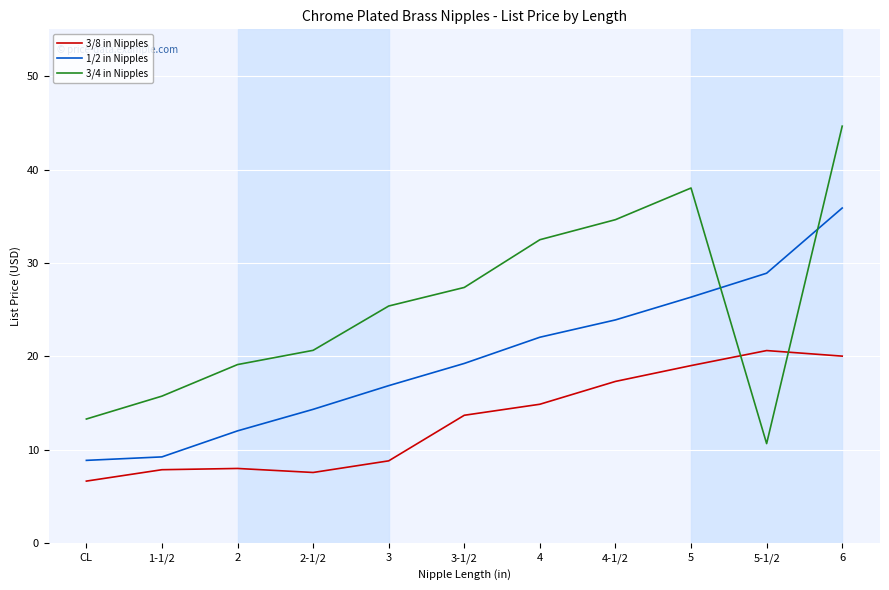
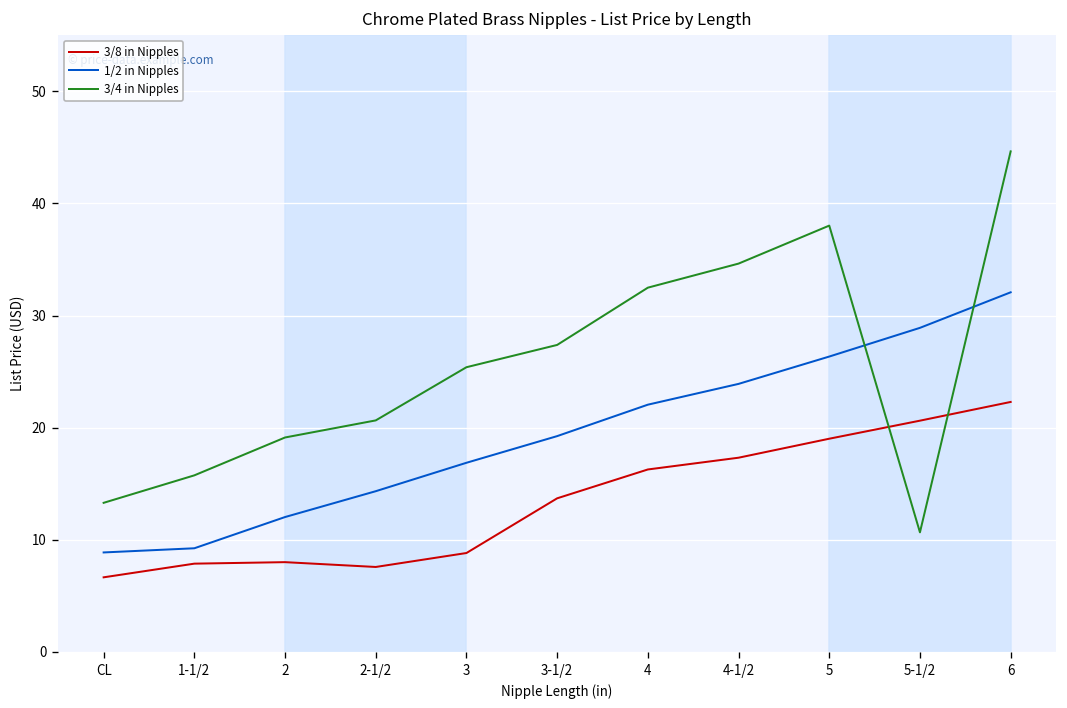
3/8 in Nipples, 4: 15 -> 16
3/8 in Nipples, 6: 20 -> 22
1/2 in Nipples, 6: 36 -> 32
